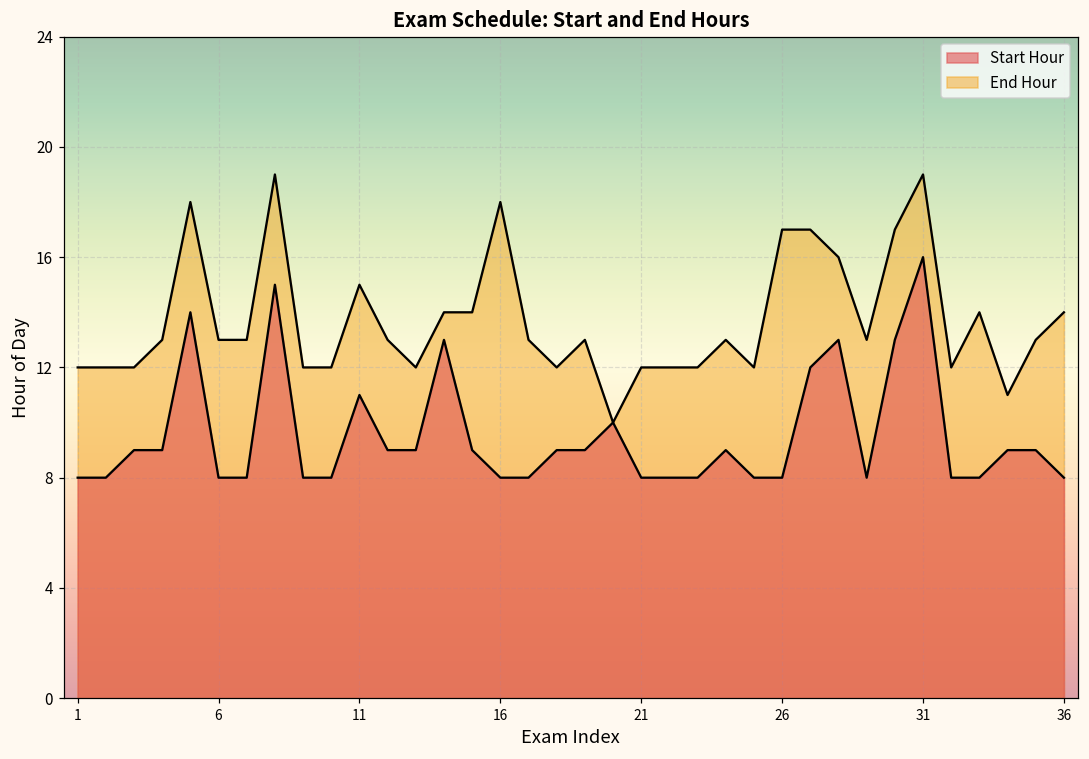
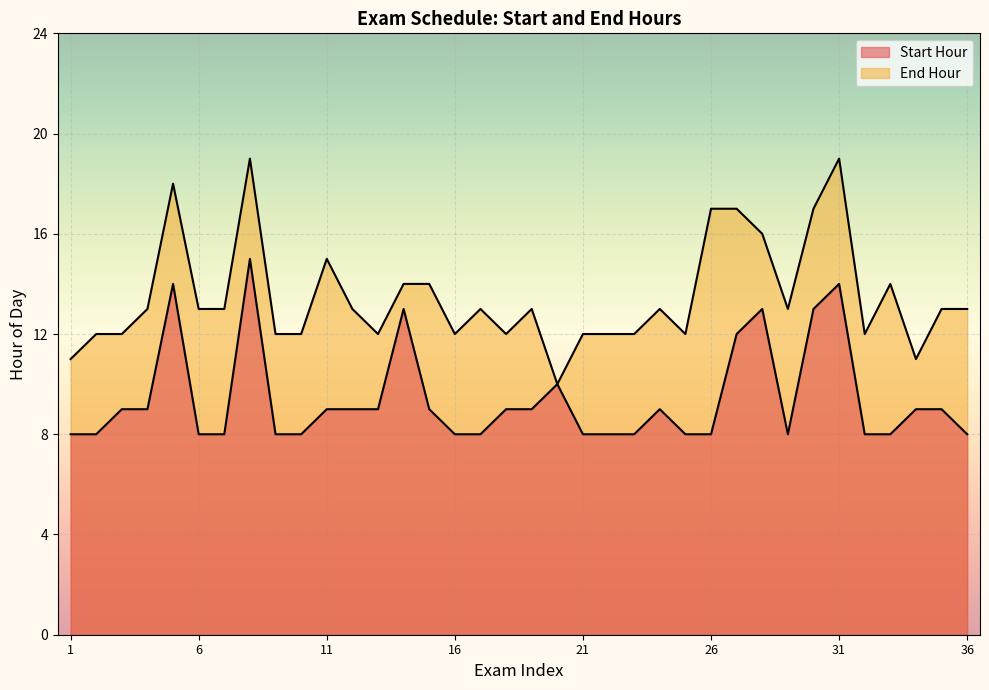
End Hour, 1: 12 -> 11
Start Hour, 11: 11 -> 9
End Hour, 16: 18 -> 12
Start Hour, 31: 16 -> 14
End Hour, 36: 14 -> 13
